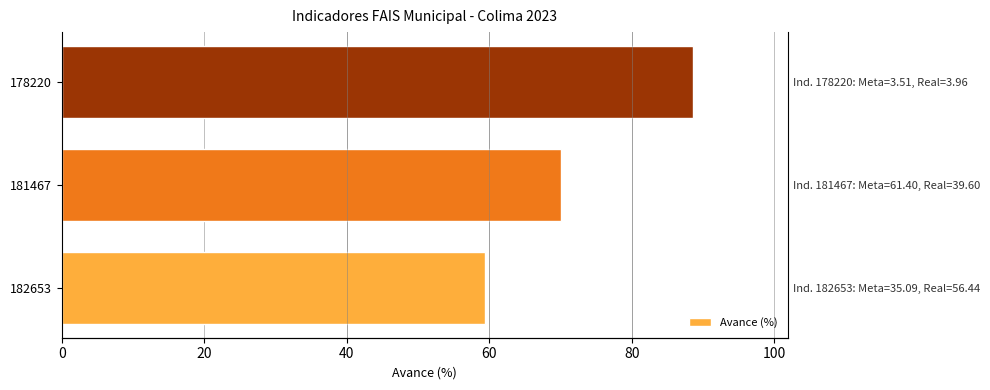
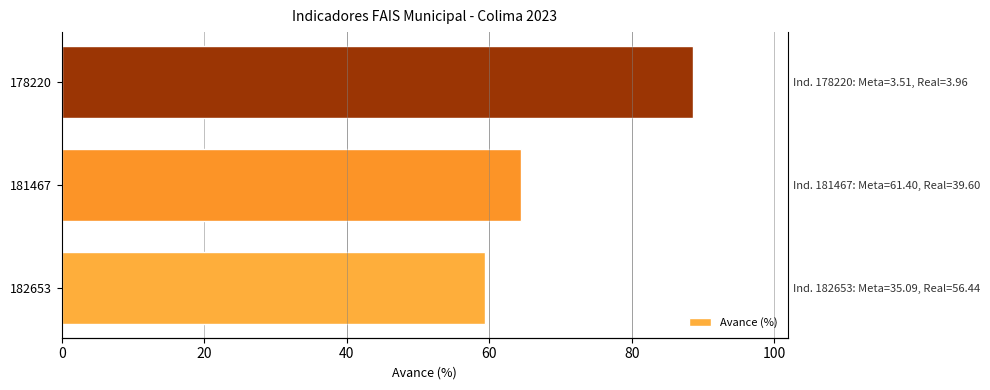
181467: 70 -> 65
